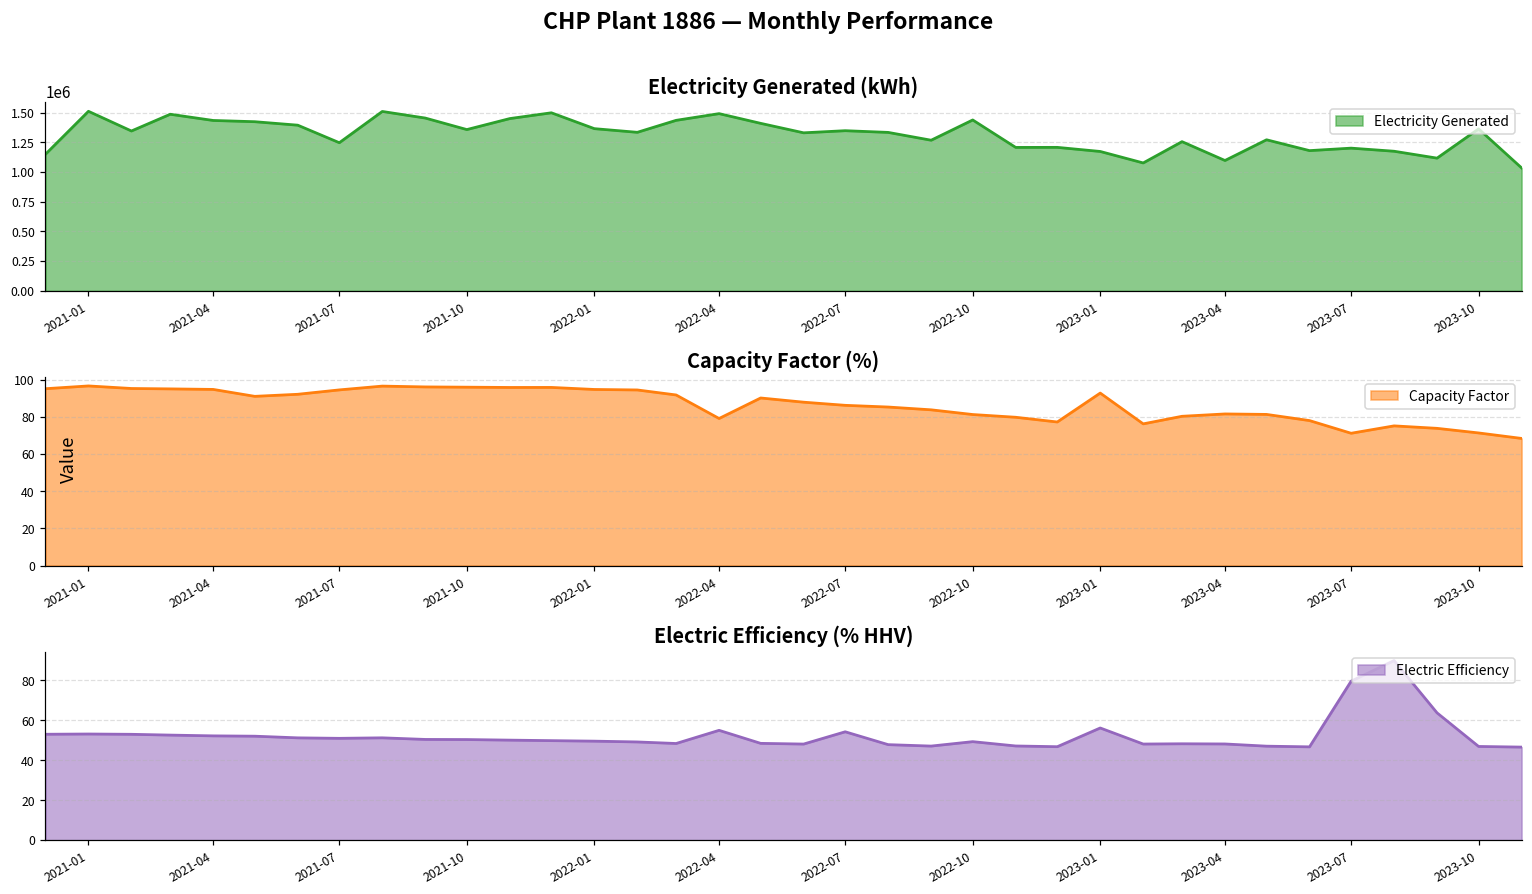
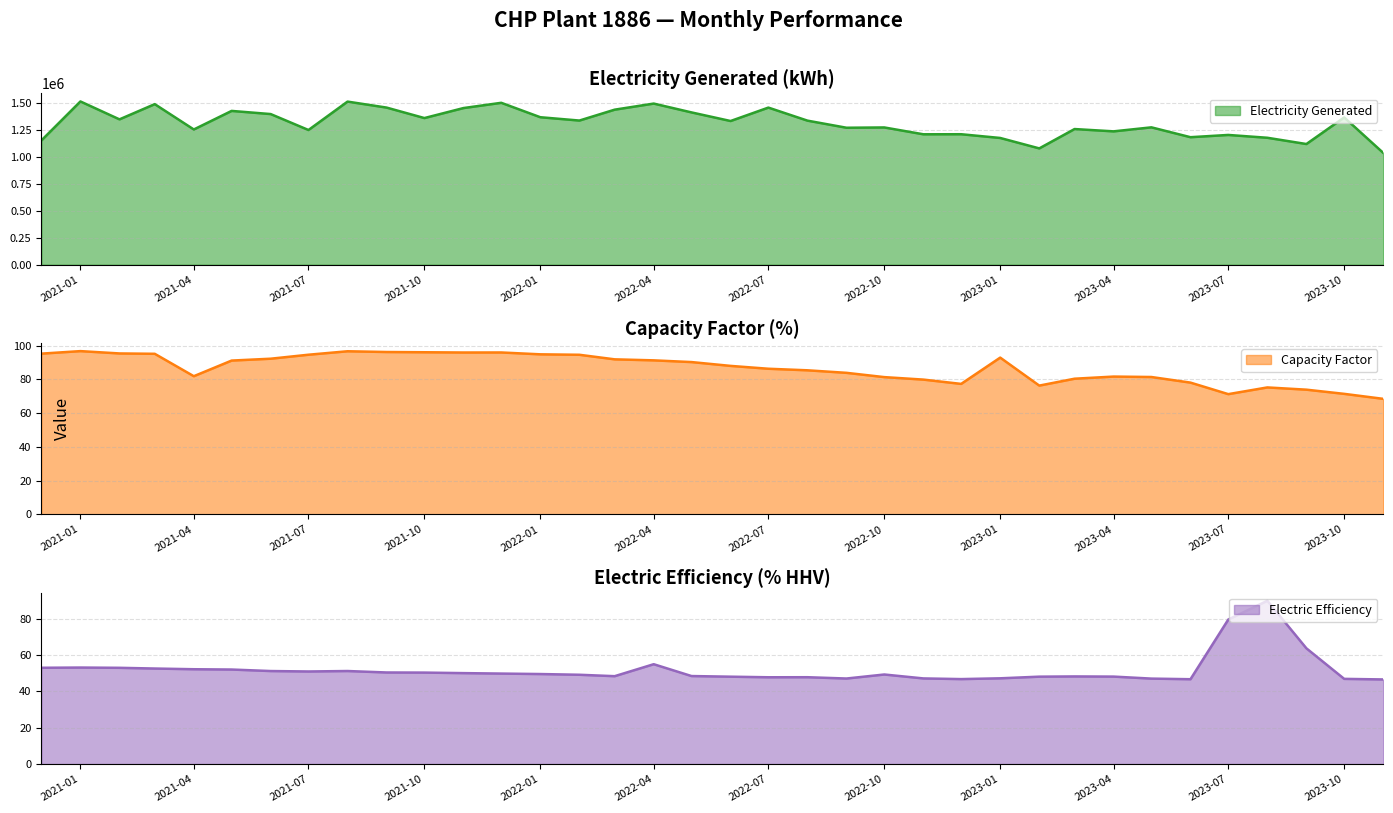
Electricity Generated (kWh), 2021-04: 1430000 -> 1250000
Electricity Generated (kWh), 2022-07: 1350000 -> 1450000
Electricity Generated (kWh), 2022-10: 1440000 -> 1270000
Electricity Generated (kWh), 2023-04: 1100000 -> 1230000
Capacity Factor (%), 2021-04: 95 -> 82
Capacity Factor (%), 2022-04: 79 -> 91
Electric Efficiency (% HHV), 2022-07: 54 -> 48
Electric Efficiency (% HHV), 2023-01: 56 -> 47
